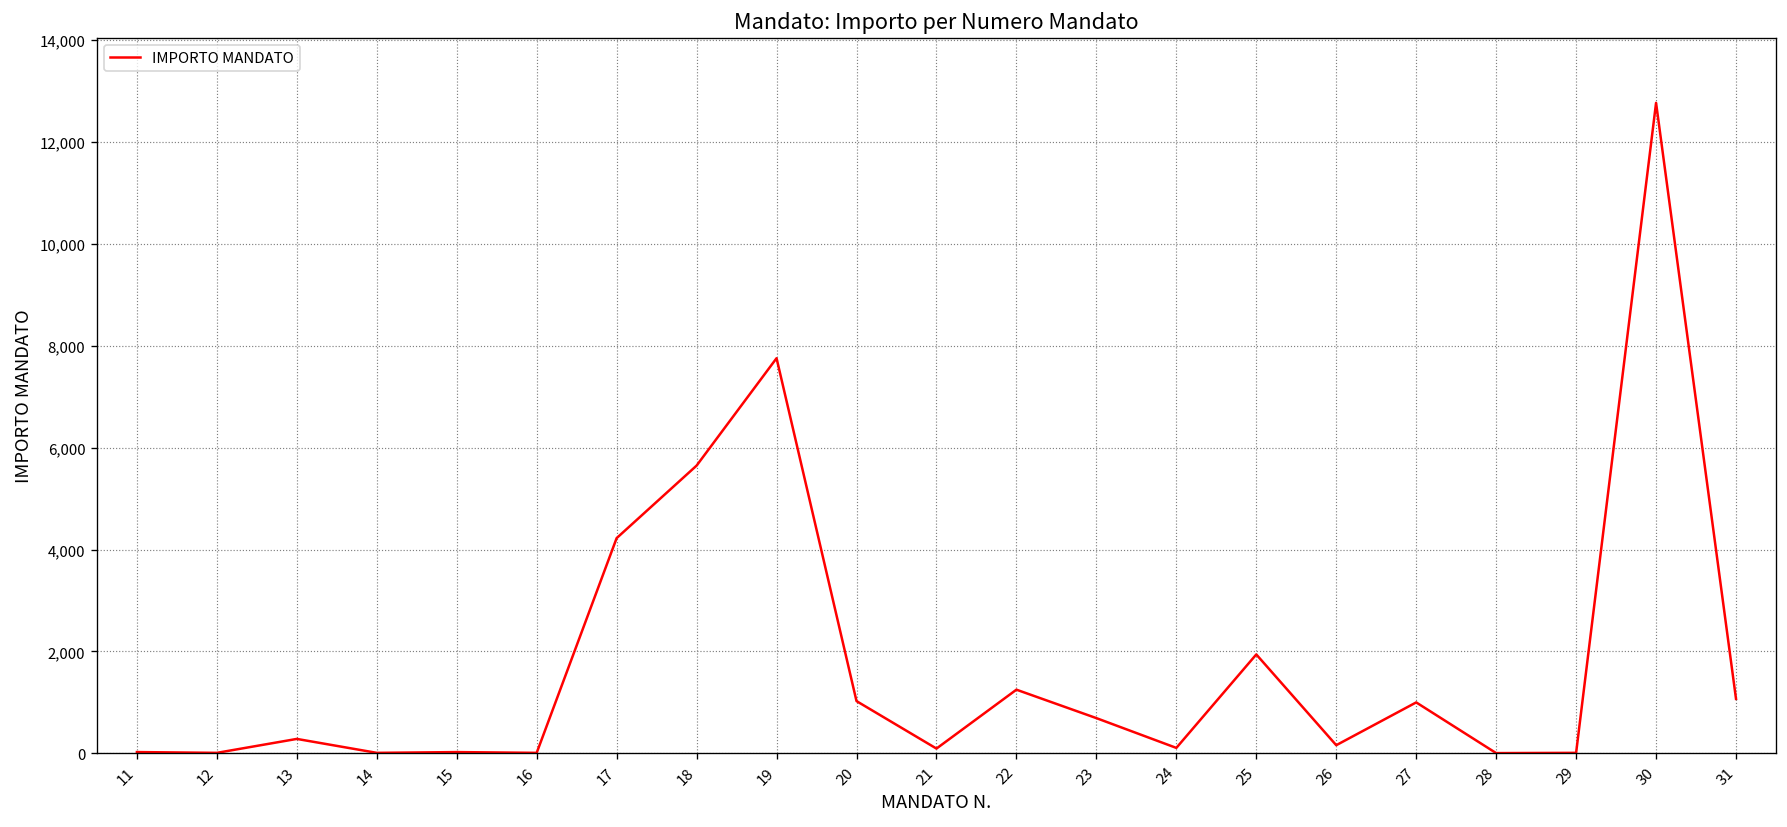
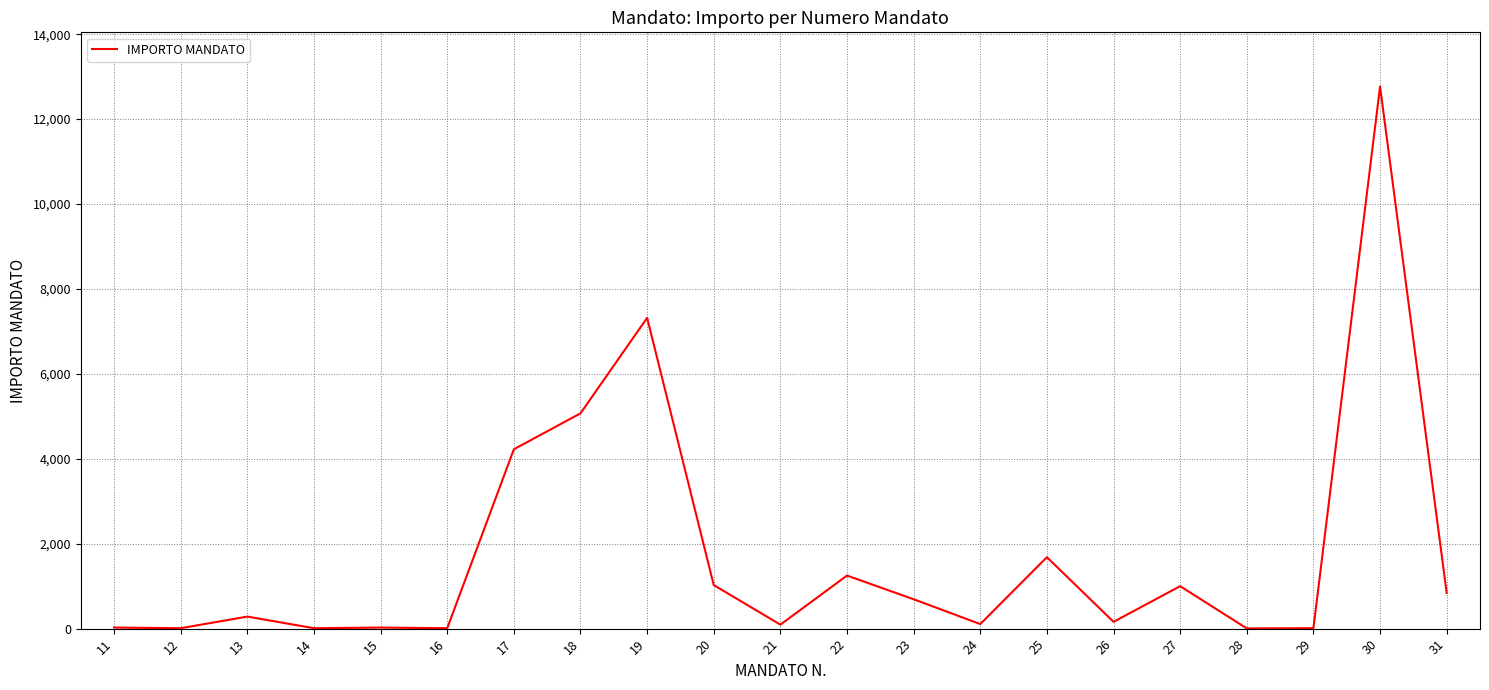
18: 5,600 -> 5,100
19: 7,800 -> 7,300
25: 1,900 -> 1,700
31: 1,100 -> 800
